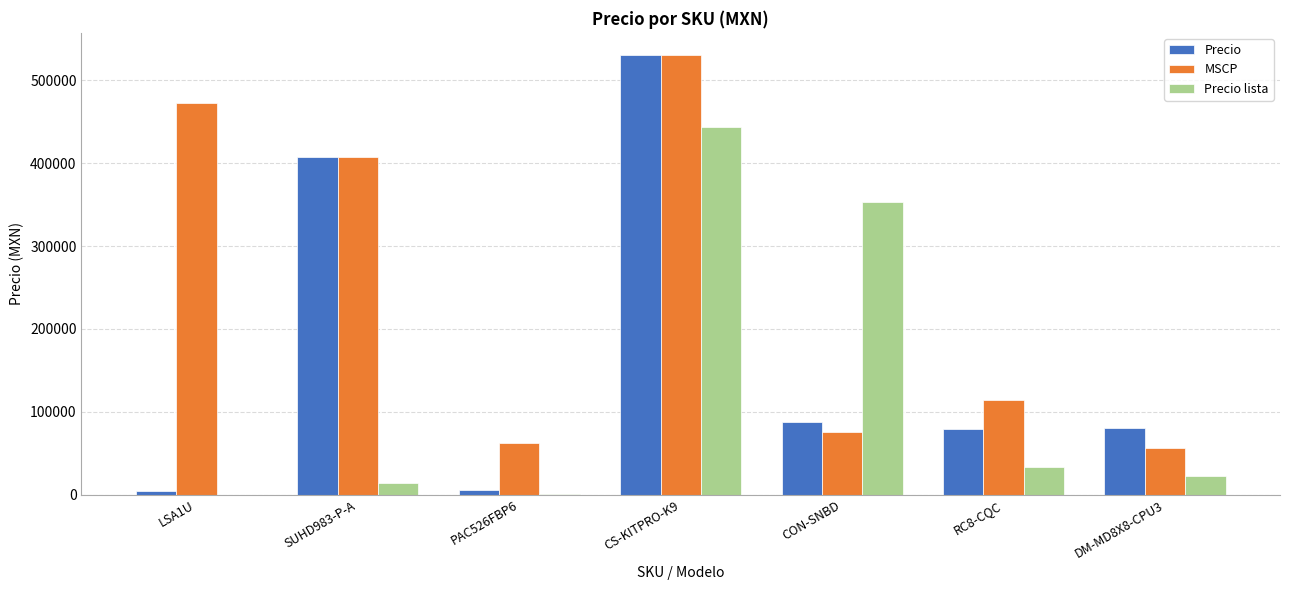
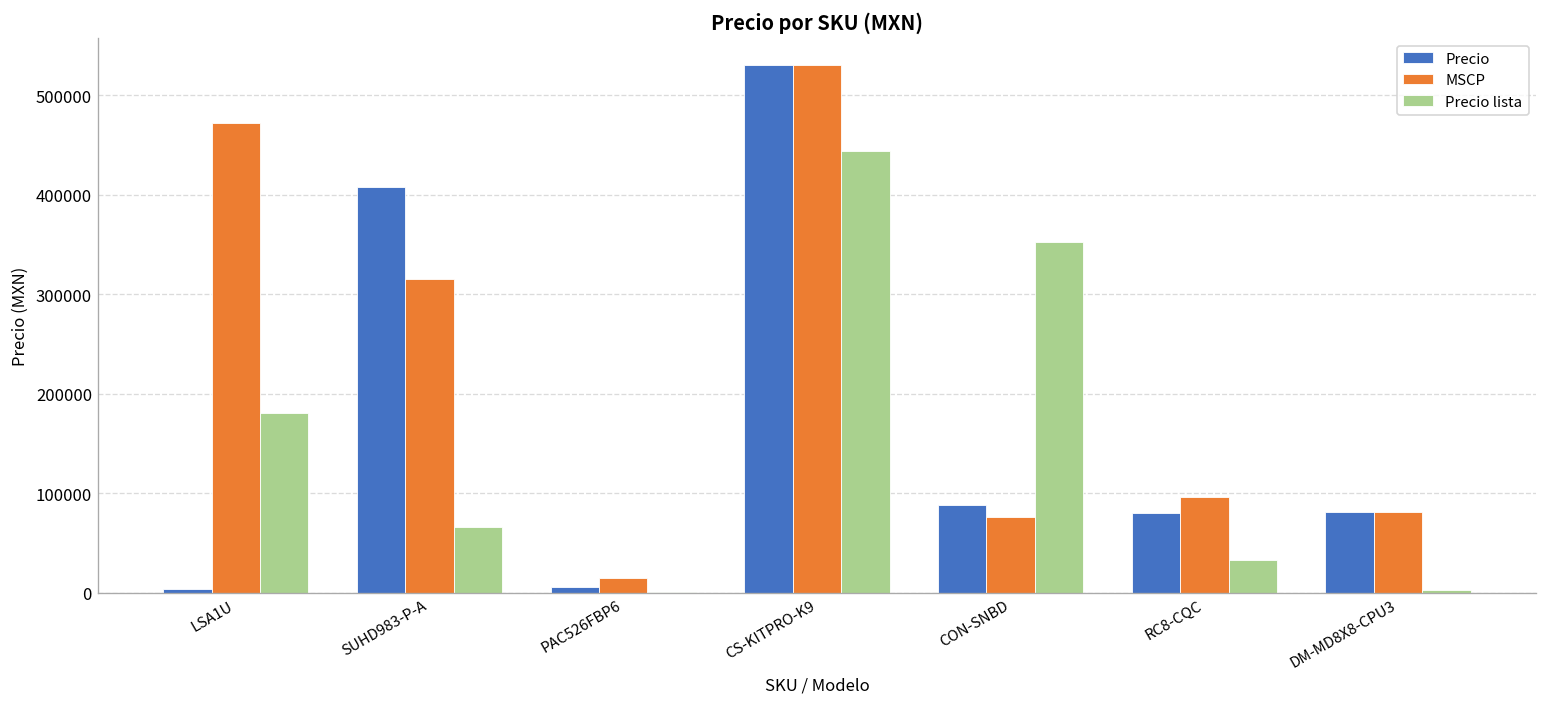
Precio lista, LSA1U: 0 -> 180000
MSCP, SUHD983-P-A: 410000 -> 320000
Precio lista, SUHD983-P-A: 10000 -> 70000
MSCP, PAC526FBP6: 60000 -> 20000
MSCP, RC8-CQC: 110000 -> 100000
MSCP, DM-MD8X8-CPU3: 60000 -> 80000
Precio lista, DM-MD8X8-CPU3: 20000 -> 0
